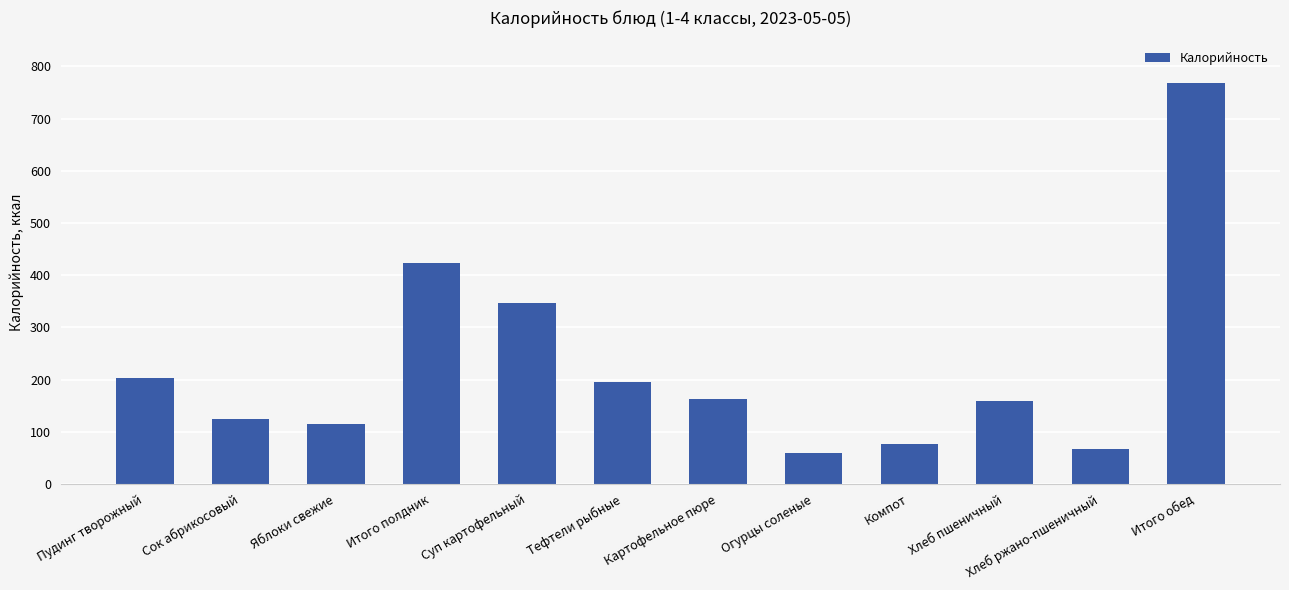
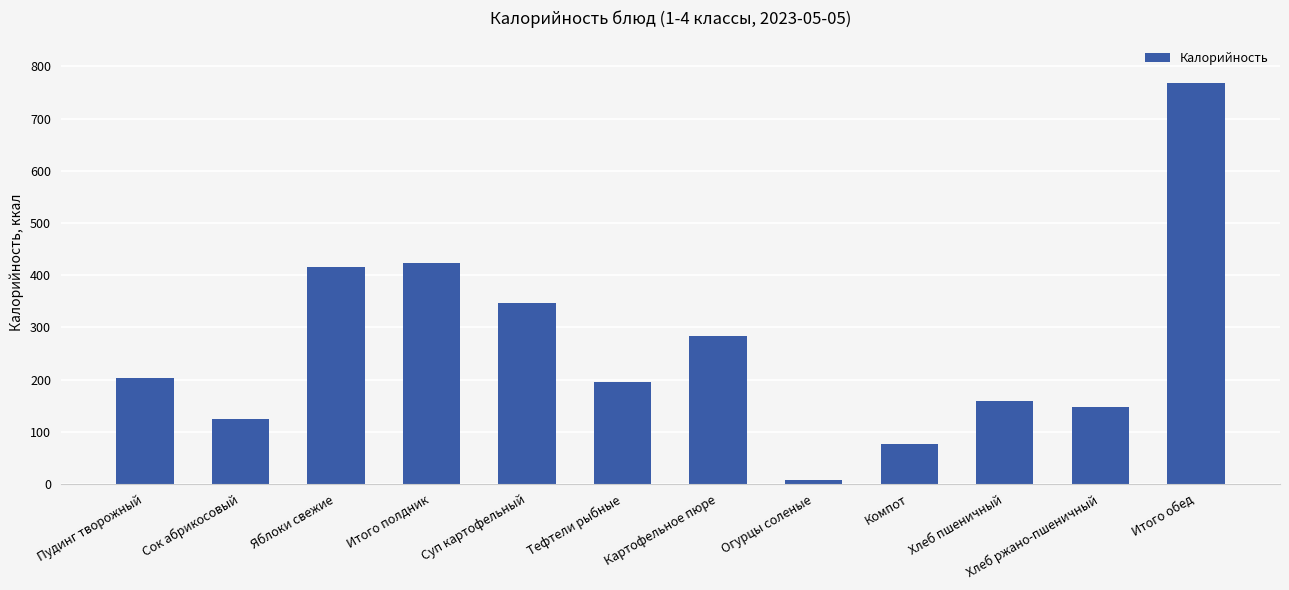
Яблоки свежие: 110 -> 420
Картофельное пюре: 160 -> 280
Огурцы соленые: 60 -> 10
Хлеб ржано-пшеничный: 70 -> 150
